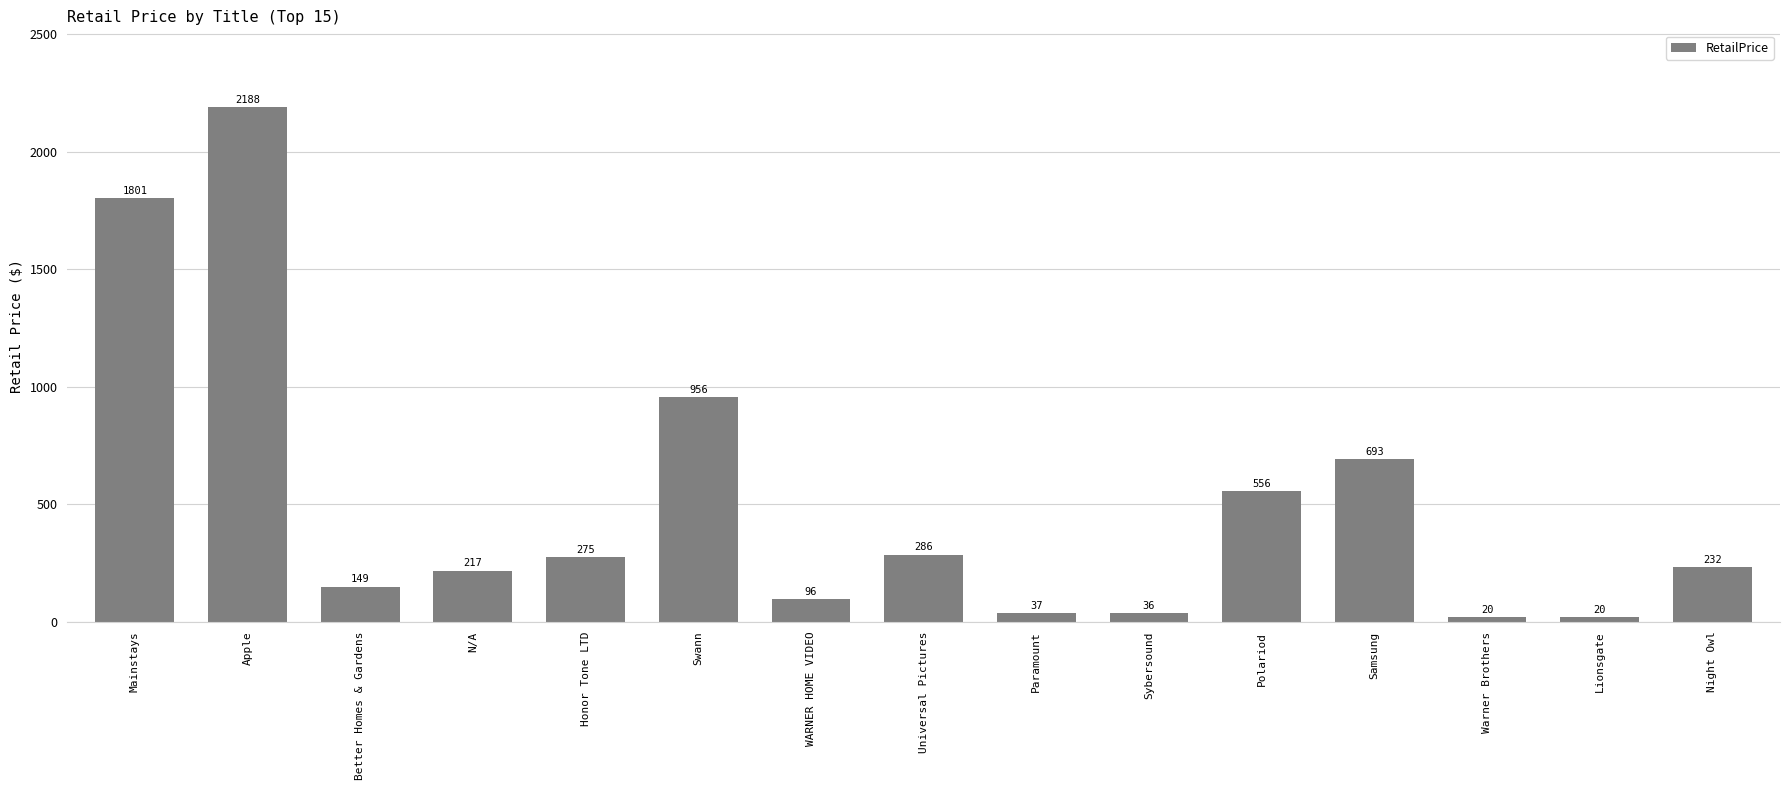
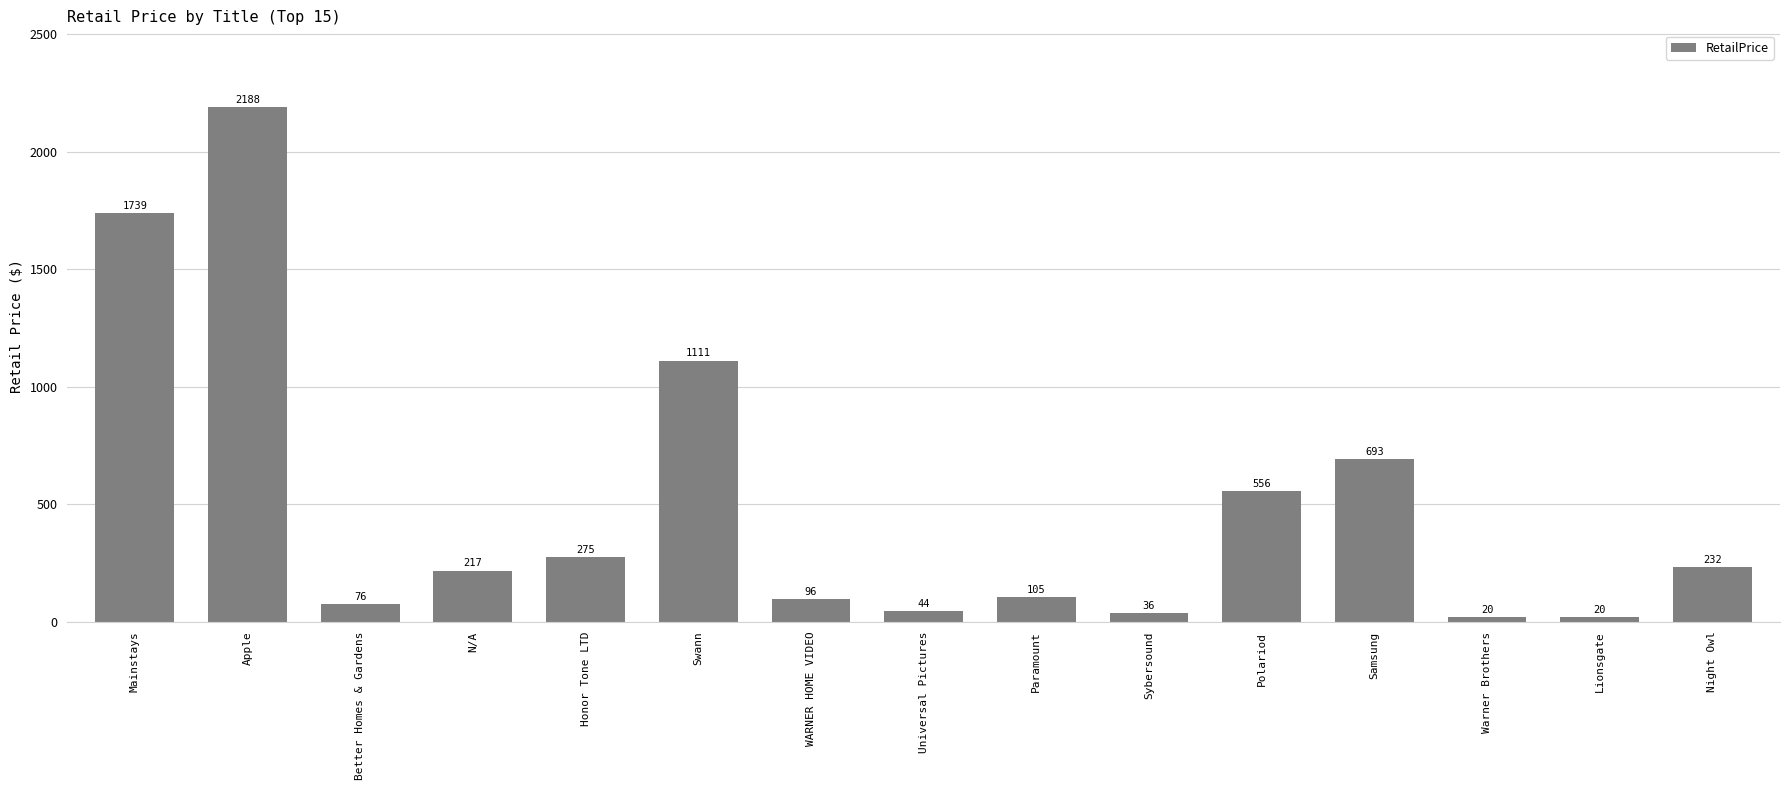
Mainstays: 1801 -> 1739
Better Homes & Gardens: 149 -> 76
Swann: 956 -> 1111
Universal Pictures: 286 -> 44
Paramount: 37 -> 105
